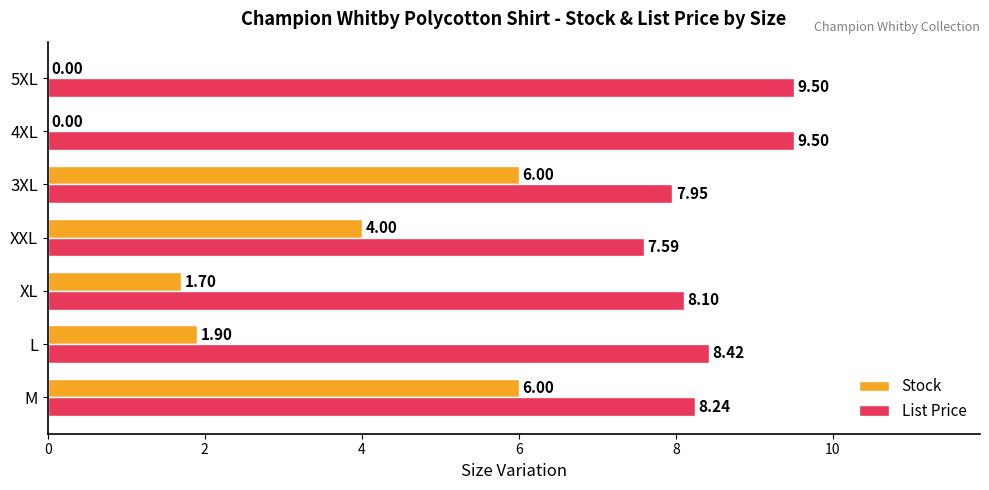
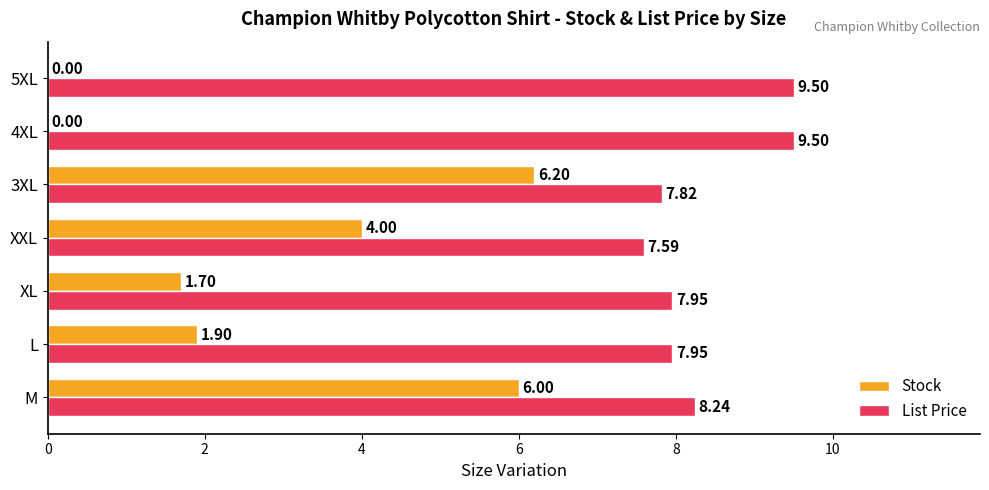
Stock, 3XL: 6.00 -> 6.20
List Price, 3XL: 7.95 -> 7.82
List Price, XL: 8.10 -> 7.95
List Price, L: 8.42 -> 7.95
